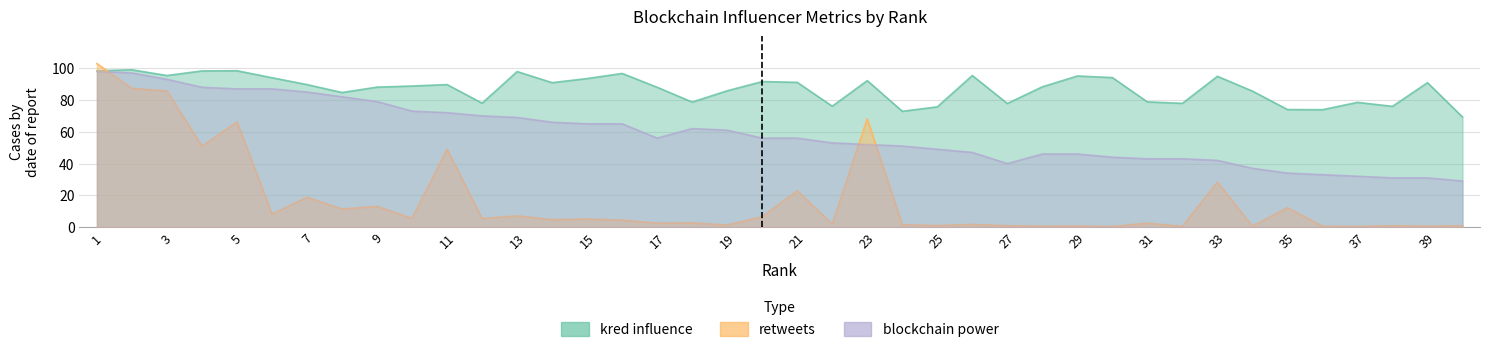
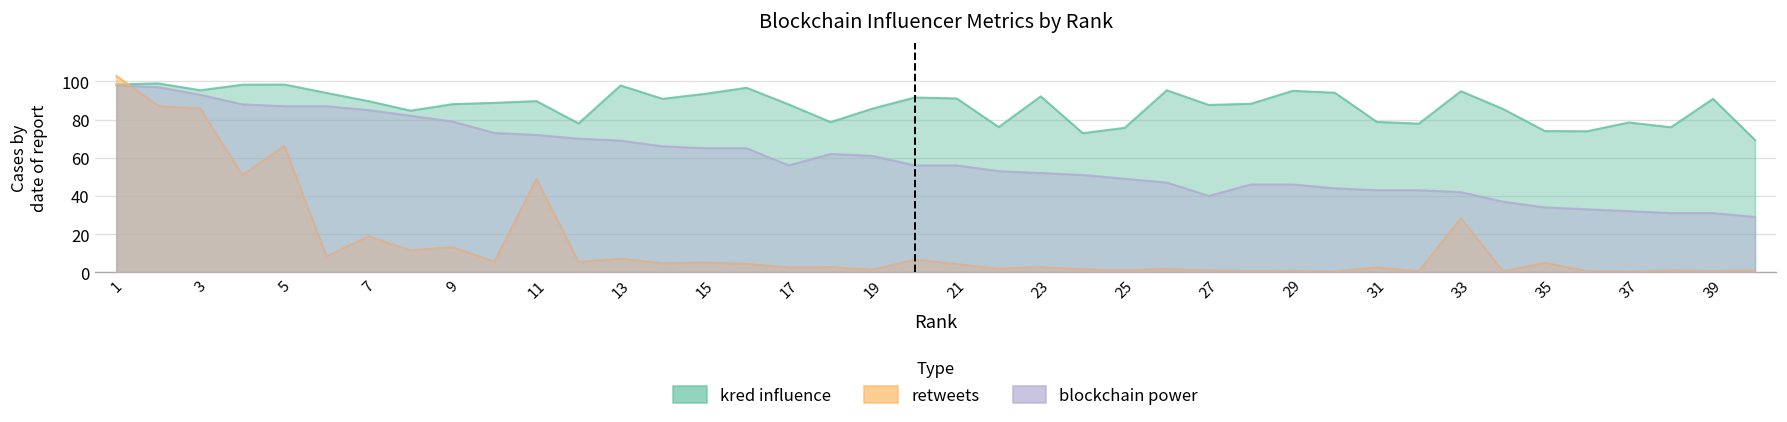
retweets, 21: 23 -> 4
retweets, 23: 68 -> 3
kred influence, 27: 78 -> 88
retweets, 35: 12 -> 5
